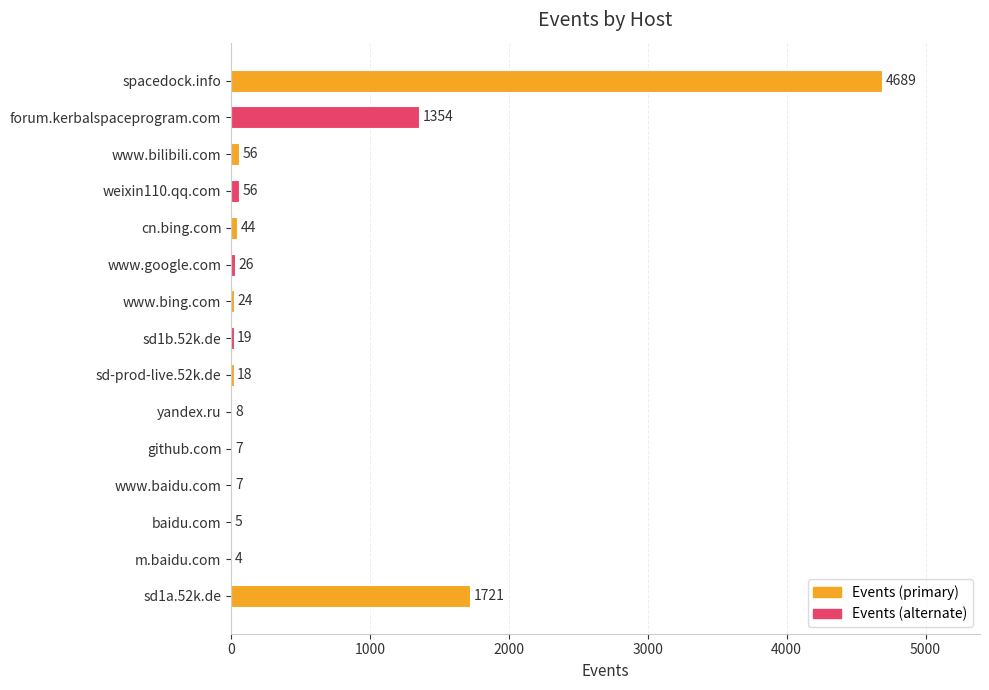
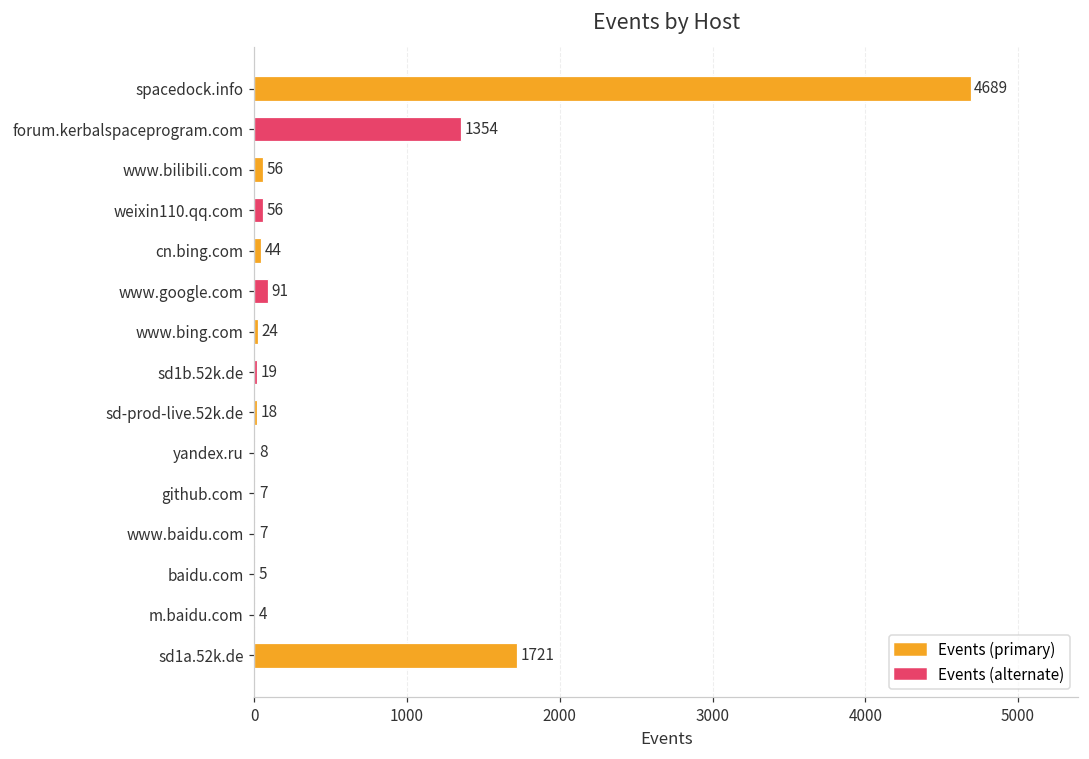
www.google.com: 26 -> 91
